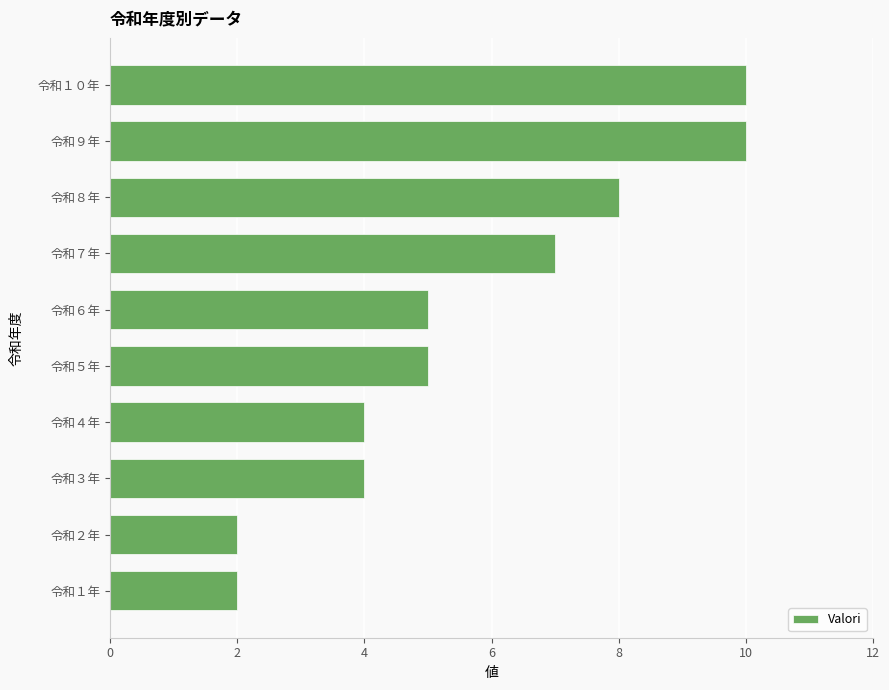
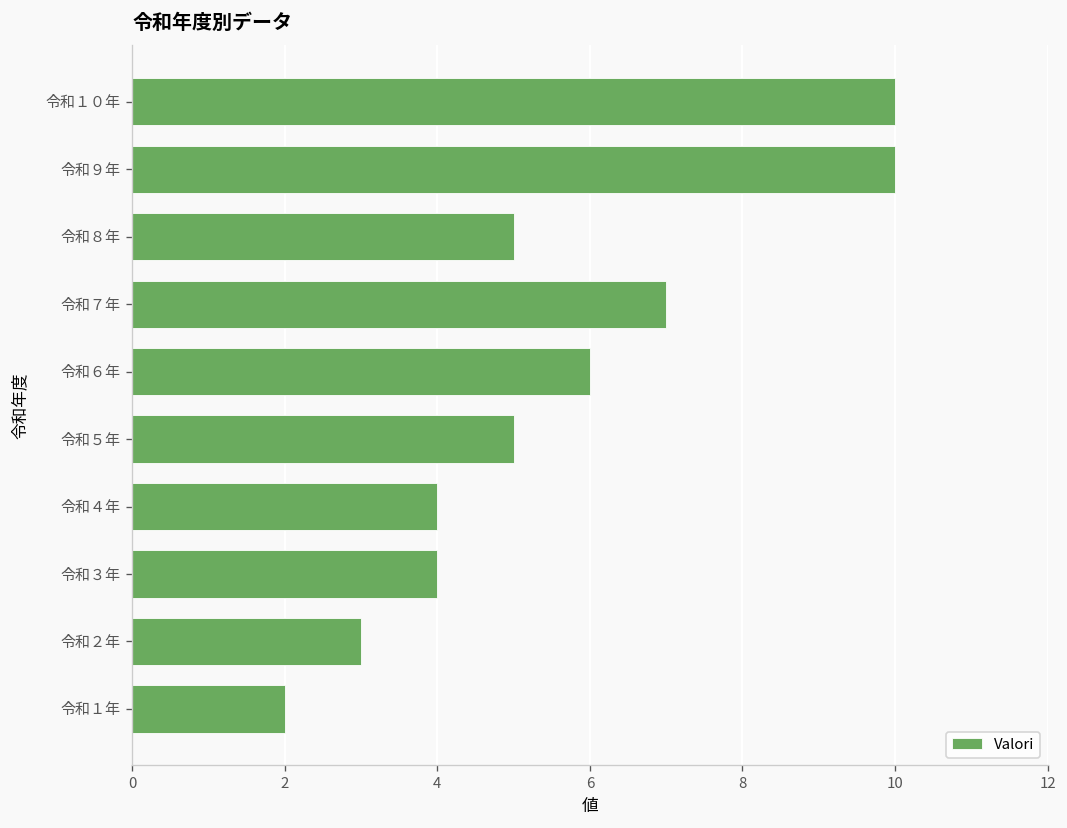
令和８年: 8 -> 5
令和６年: 5 -> 6
令和２年: 2 -> 3
